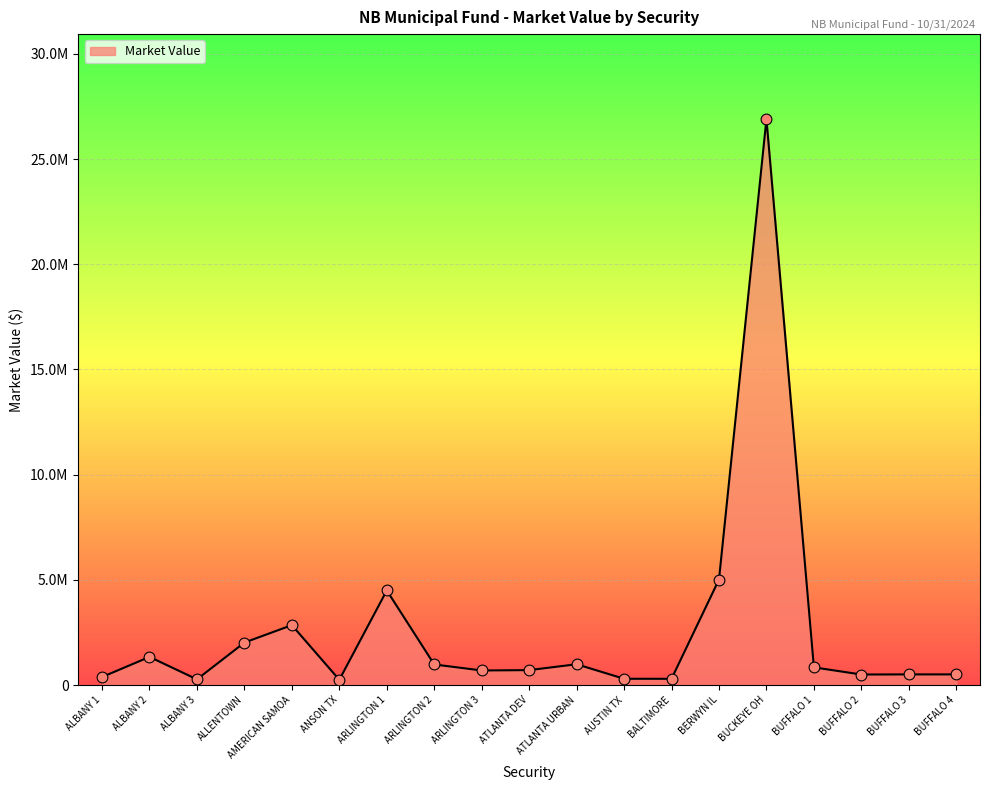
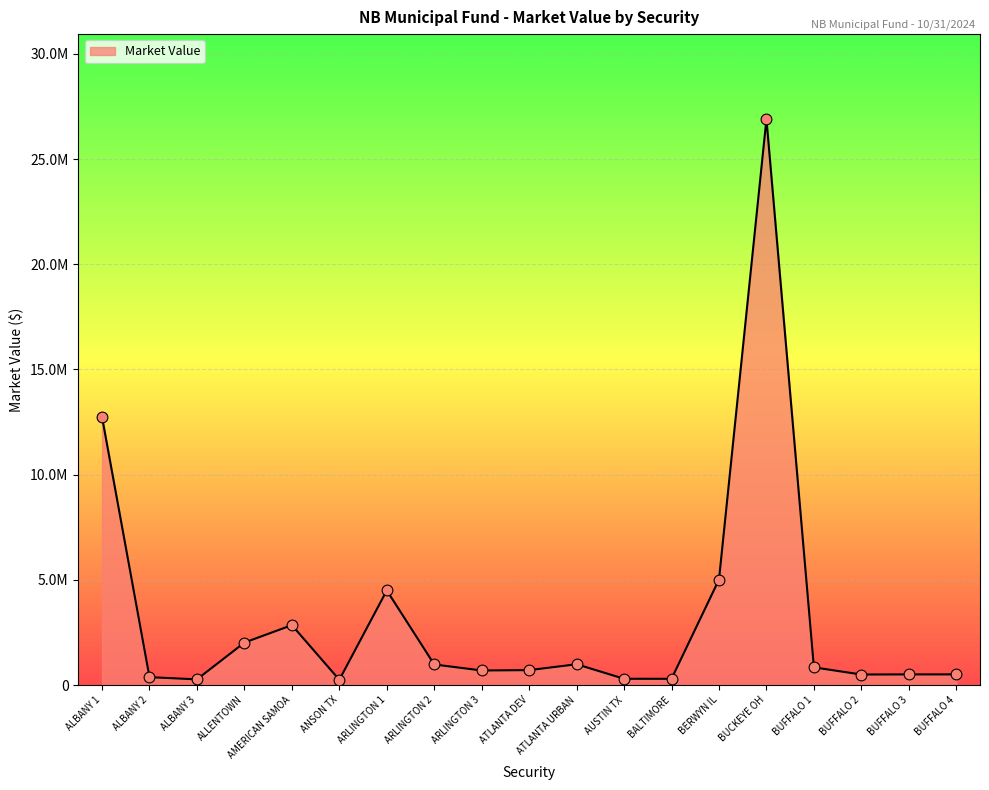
ALBANY 1: 400000 -> 12700000
ALBANY 2: 1300000 -> 400000
